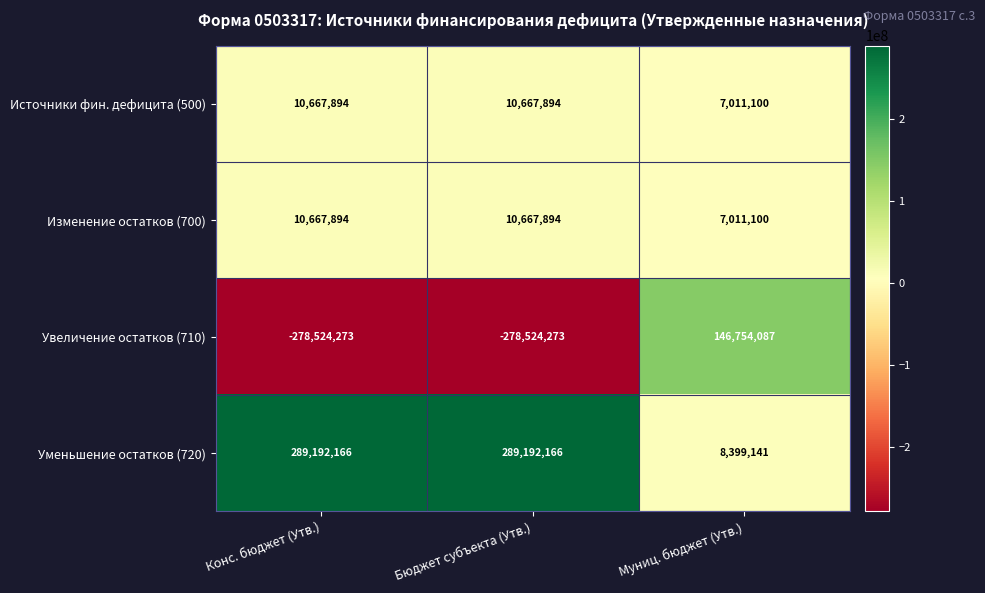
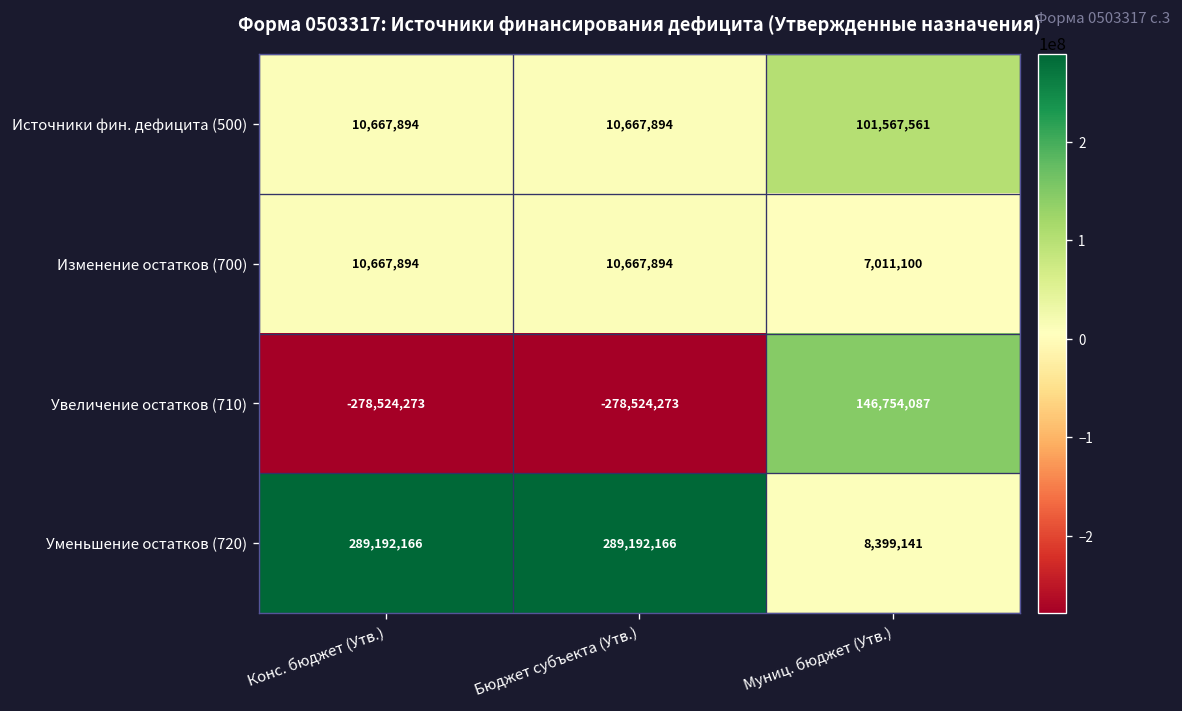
Источники фин. дефицита (500), Муниц. бюджет (Утв.): 7,011,100 -> 101,567,561
